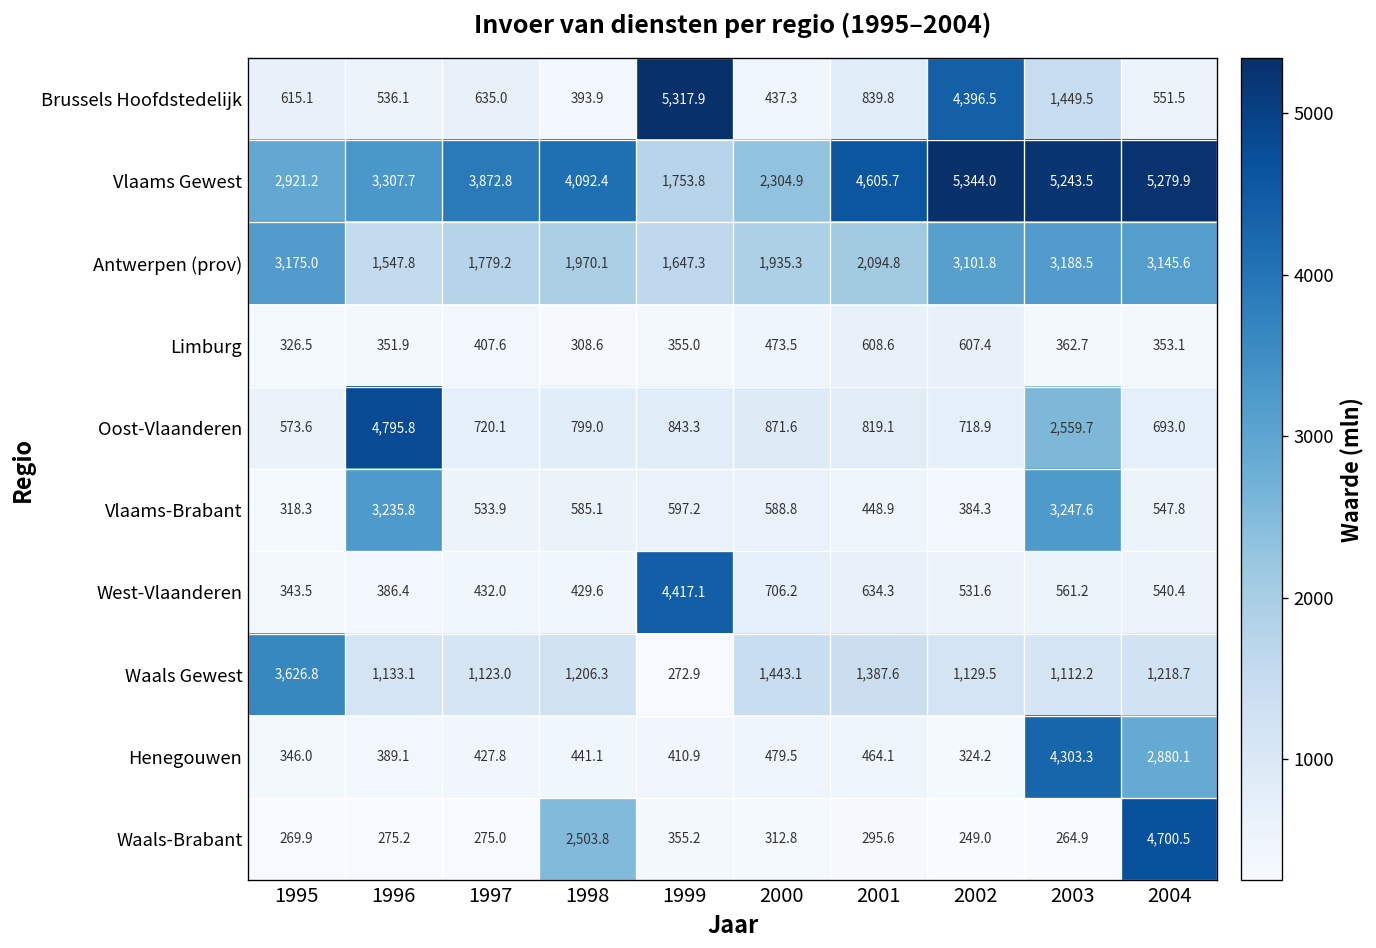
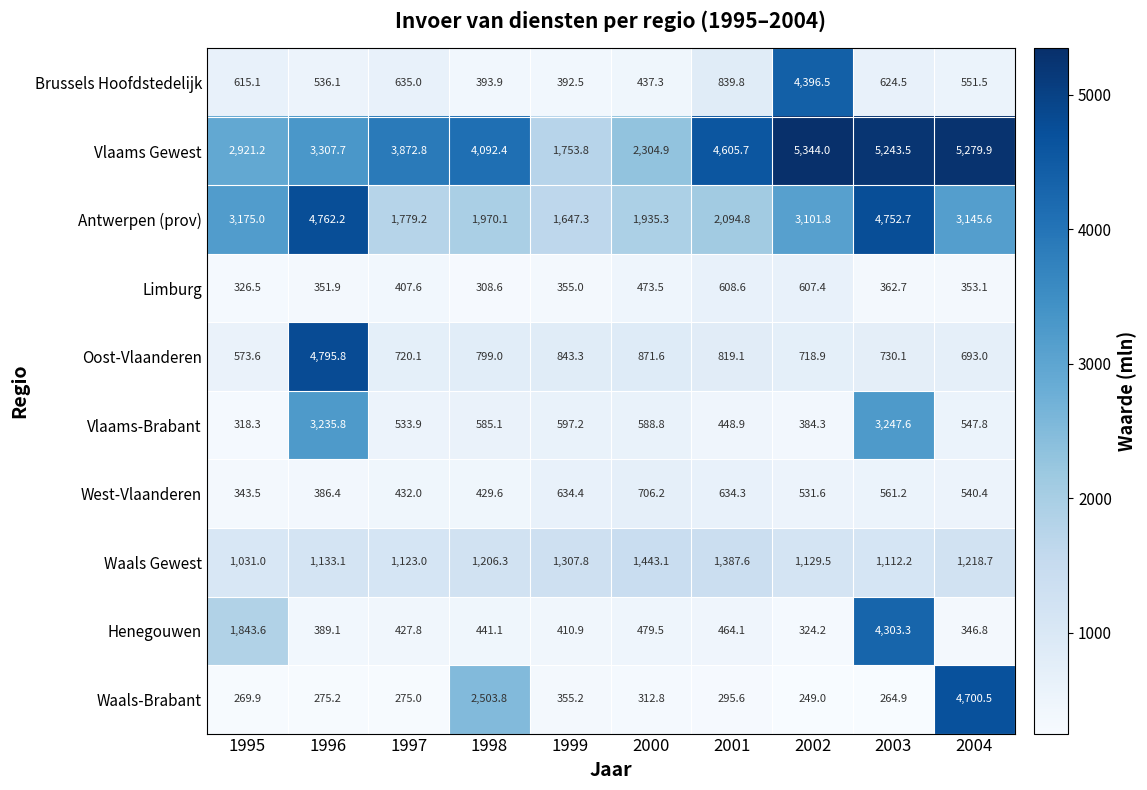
Brussels Hoofdstedelijk, 1999: 5,317.9 -> 392.5
Brussels Hoofdstedelijk, 2003: 1,449.5 -> 624.5
Antwerpen (prov), 1996: 1,547.8 -> 4,762.2
Antwerpen (prov), 2003: 3,188.5 -> 4,752.7
Oost-Vlaanderen, 2003: 2,559.7 -> 730.1
West-Vlaanderen, 1999: 4,417.1 -> 634.4
Waals Gewest, 1995: 3,626.8 -> 1,031.0
Waals Gewest, 1999: 272.9 -> 1,307.8
Henegouwen, 1995: 346.0 -> 1,843.6
Henegouwen, 2004: 2,880.1 -> 346.8
